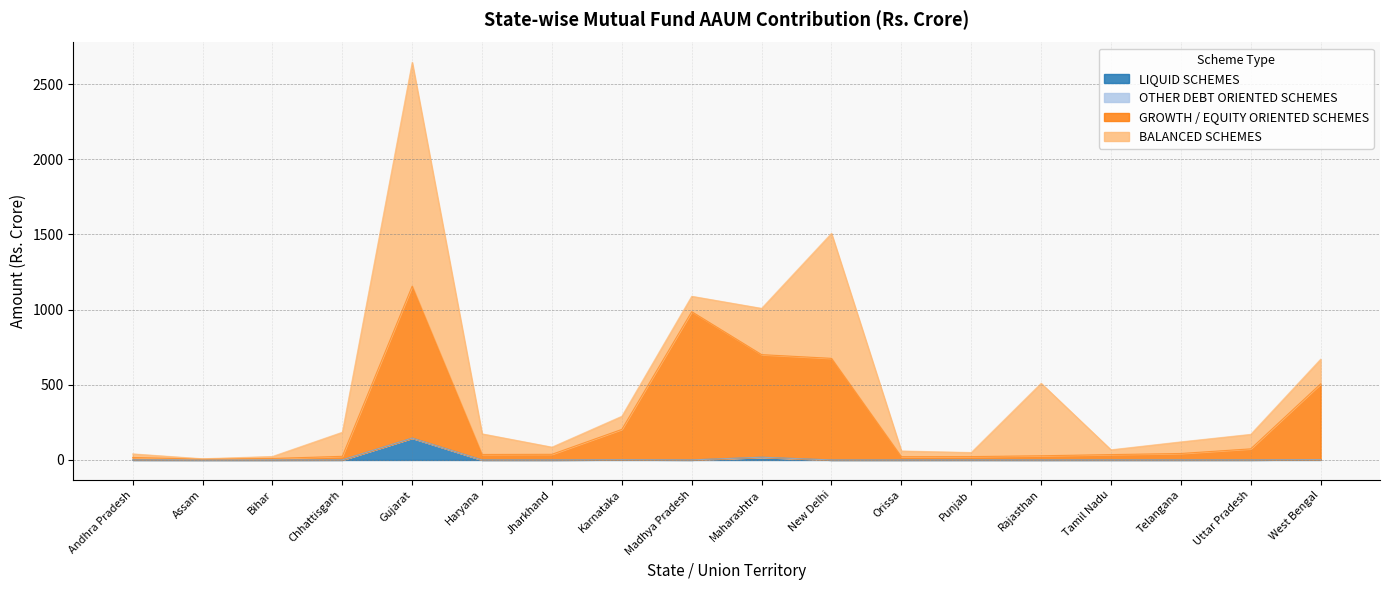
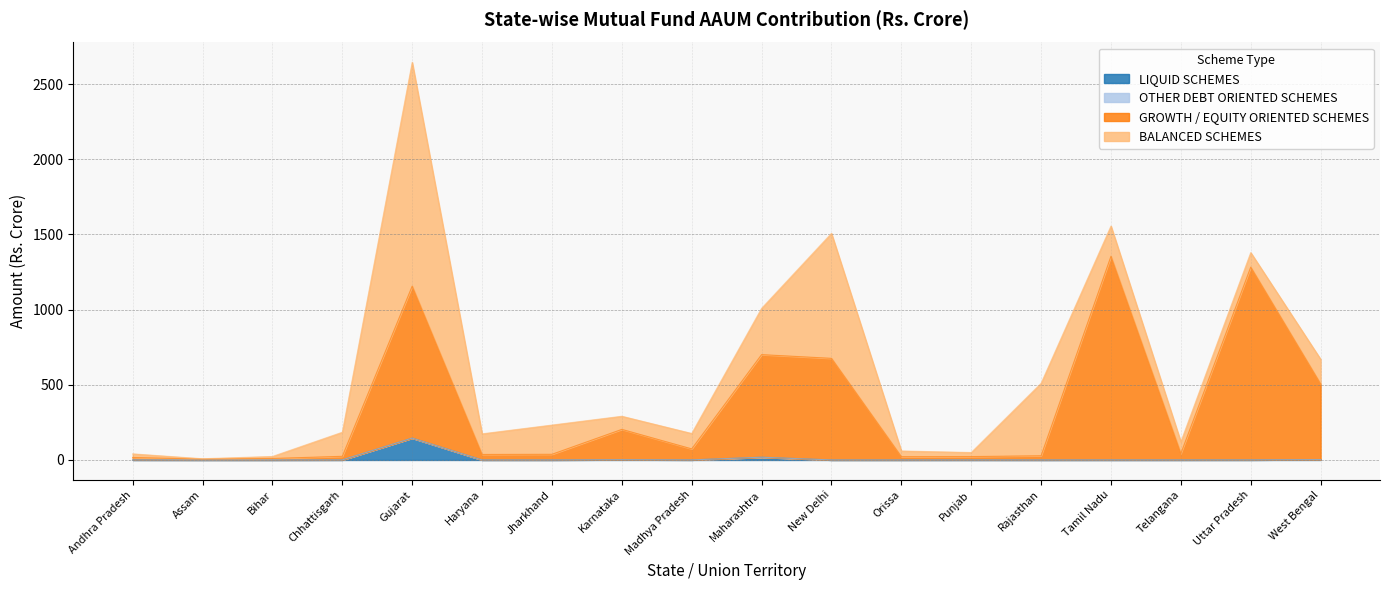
BALANCED SCHEMES, Jharkhand: 50 -> 190
GROWTH / EQUITY ORIENTED SCHEMES, Madhya Pradesh: 990 -> 70
GROWTH / EQUITY ORIENTED SCHEMES, Tamil Nadu: 40 -> 1360
BALANCED SCHEMES, Tamil Nadu: 30 -> 200
GROWTH / EQUITY ORIENTED SCHEMES, Uttar Pradesh: 70 -> 1280
